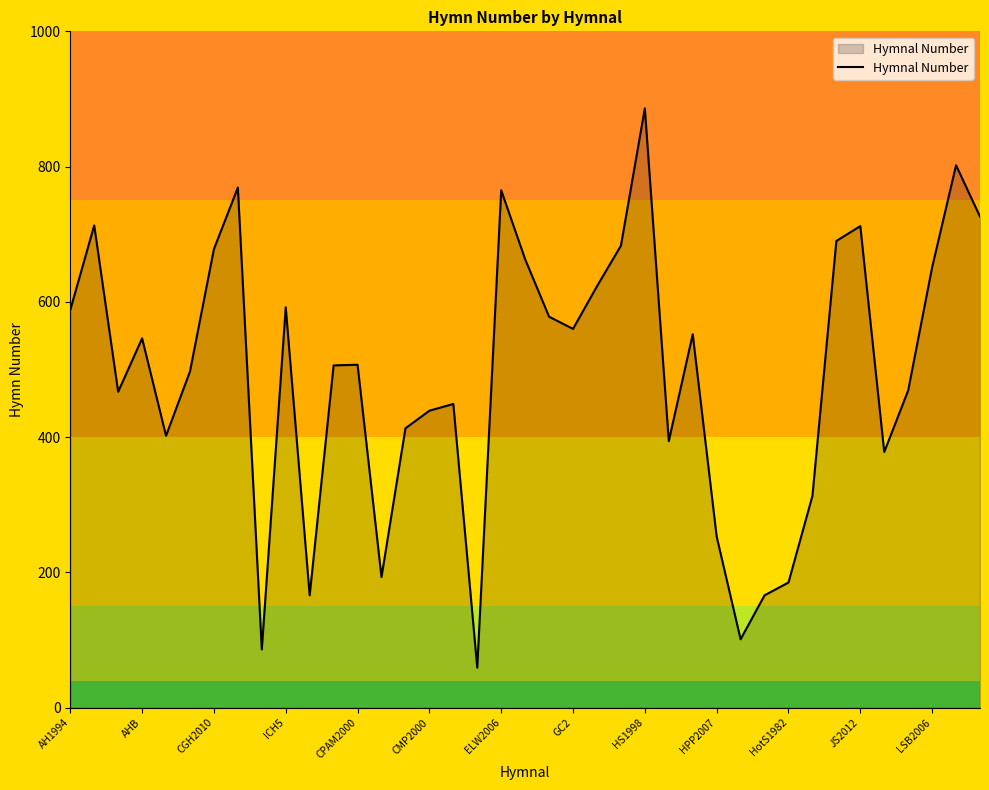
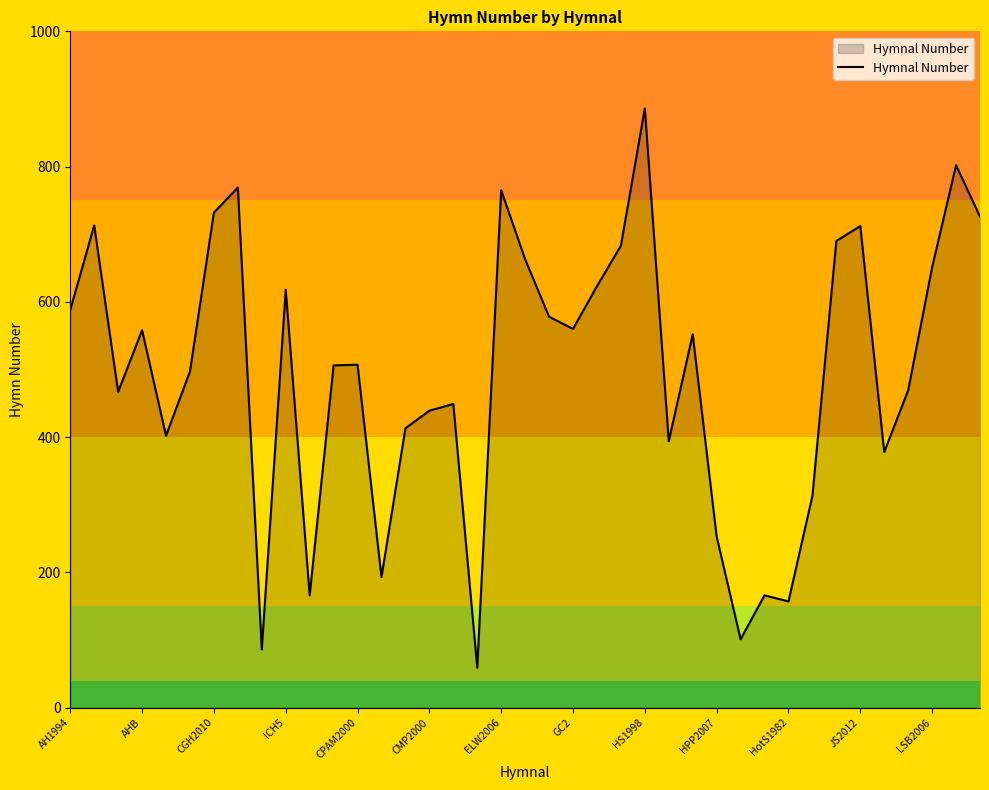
AHB: 550 -> 560
CGH2010: 680 -> 730
ICH5: 590 -> 620
HotS1982: 190 -> 160
